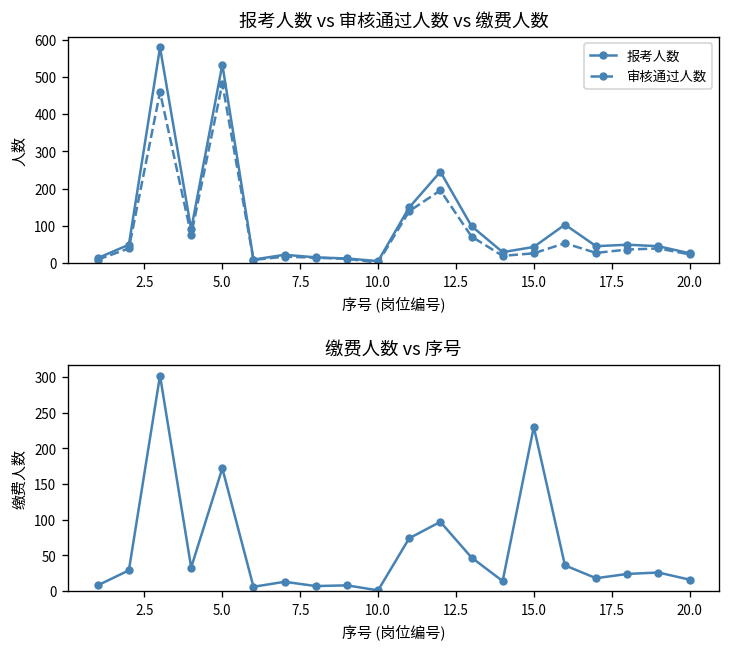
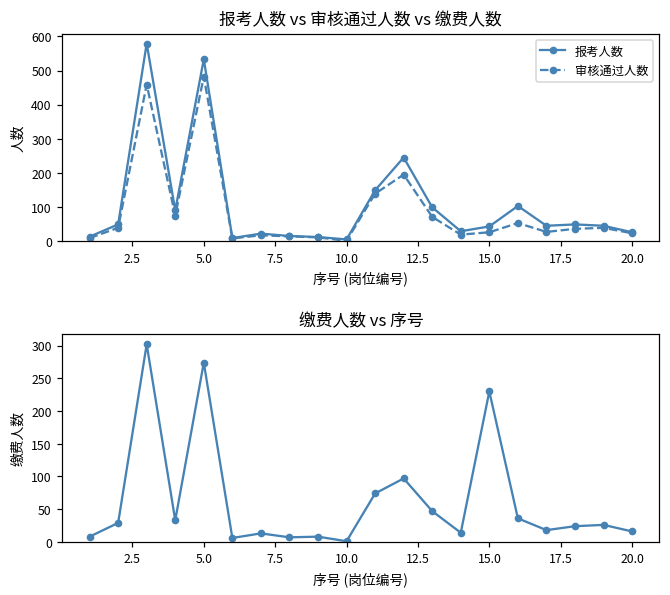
缴费人数 vs 序号, 5.0: 170 -> 270
